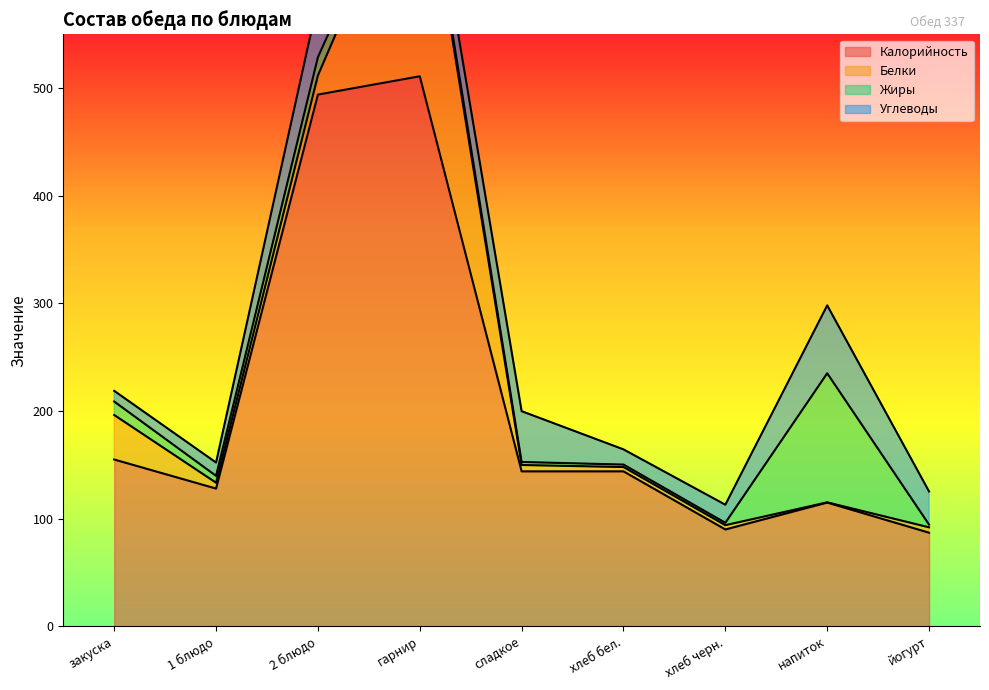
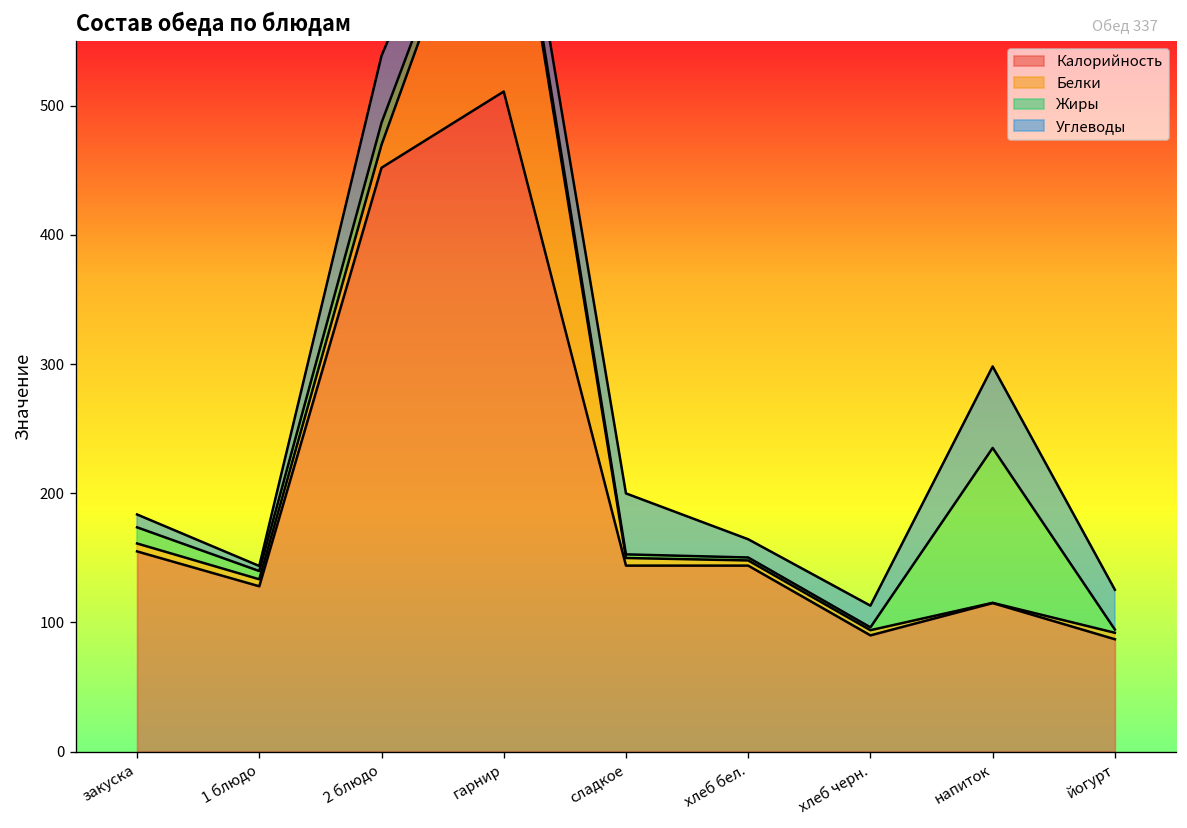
Белки, закуска: 41 -> 6
Углеводы, 1 блюдо: 12 -> 4
Калорийность, 2 блюдо: 494 -> 452
